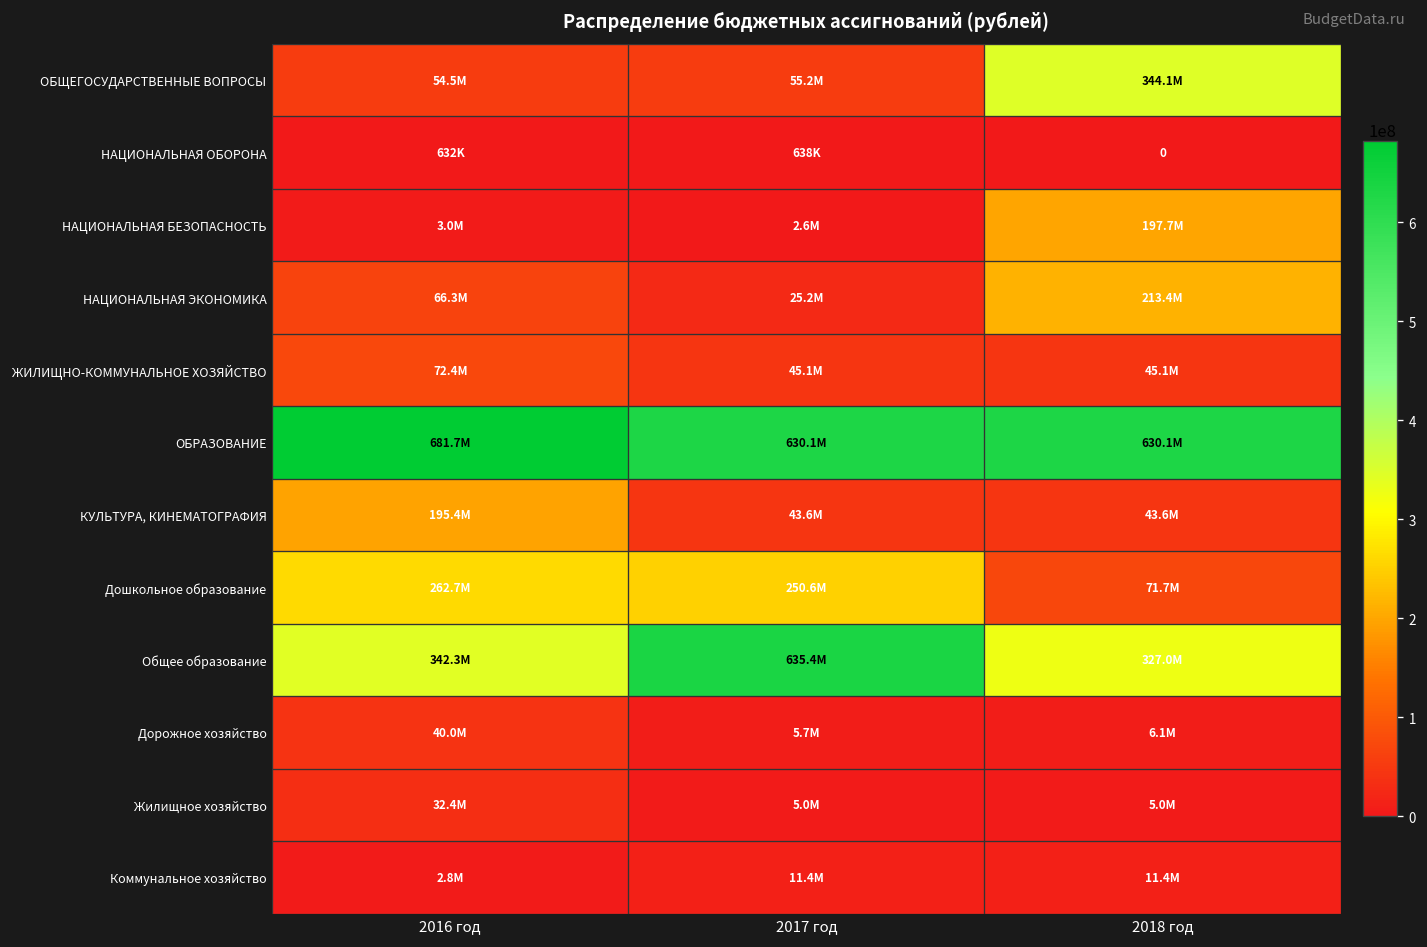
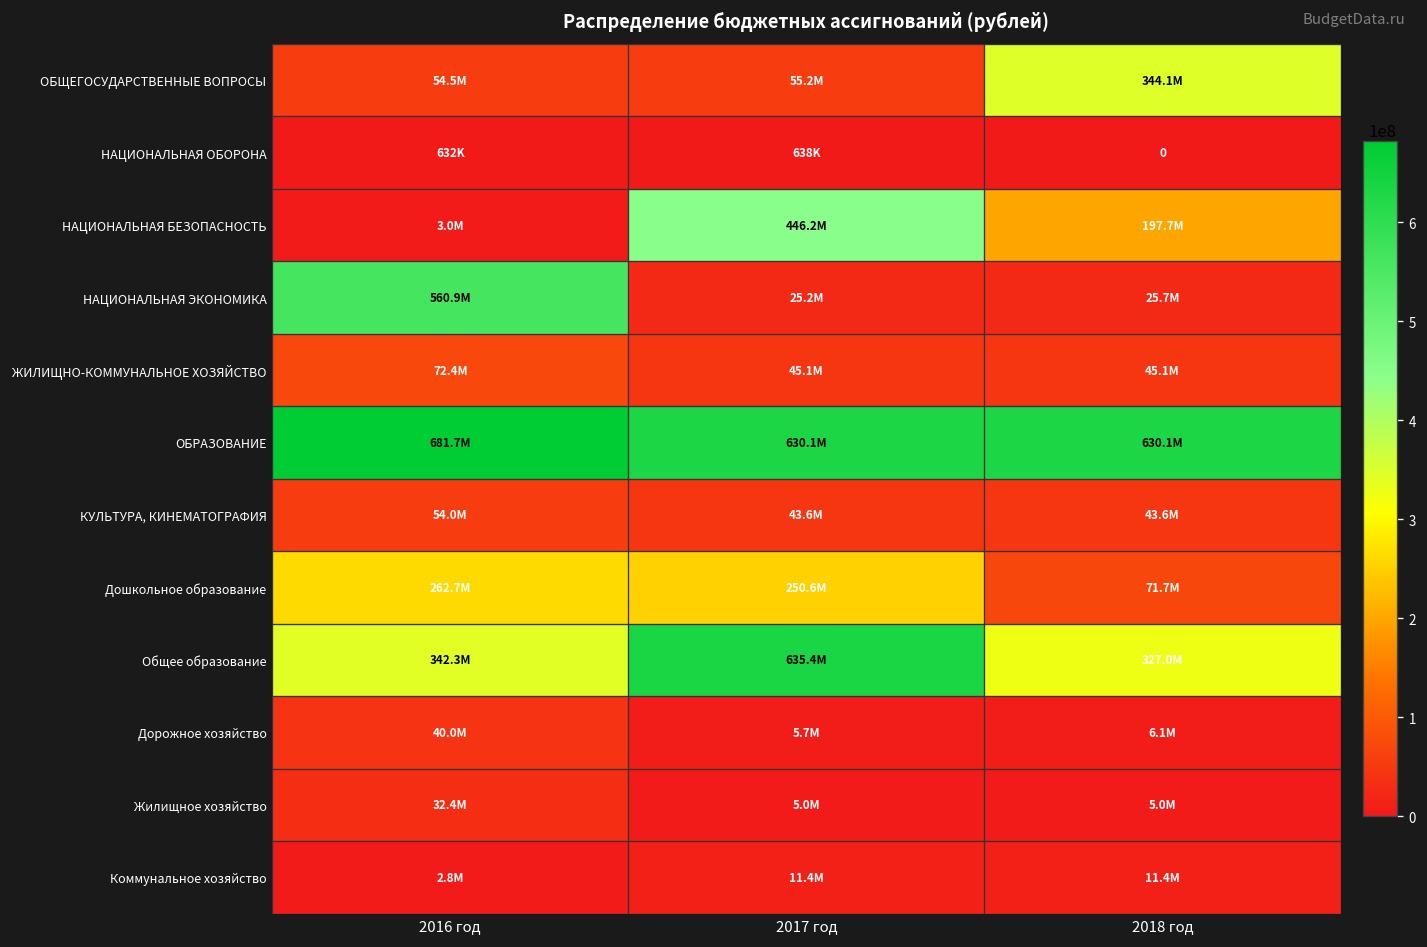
НАЦИОНАЛЬНАЯ БЕЗОПАСНОСТЬ, 2017 год: 2.6M -> 446.2M
НАЦИОНАЛЬНАЯ ЭКОНОМИКА, 2016 год: 66.3M -> 560.9M
НАЦИОНАЛЬНАЯ ЭКОНОМИКА, 2018 год: 213.4M -> 25.7M
КУЛЬТУРА, КИНЕМАТОГРАФИЯ, 2016 год: 195.4M -> 54.0M
